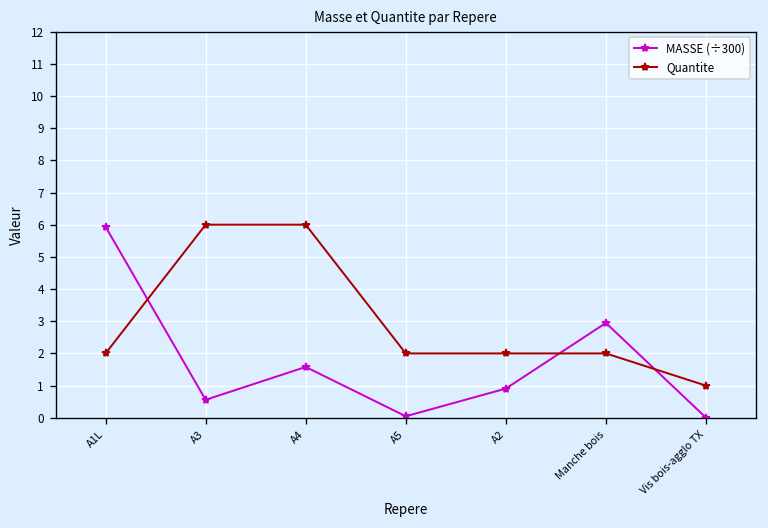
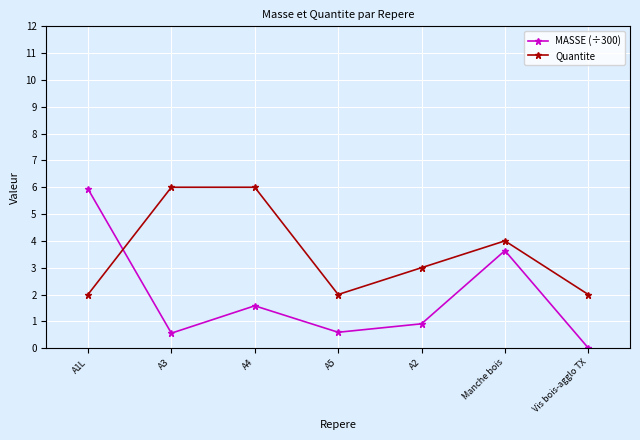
MASSE (÷300), A5: 0.0 -> 0.6
Quantite, A2: 2 -> 3
MASSE (÷300), Manche bois: 2.9 -> 3.6
Quantite, Manche bois: 2 -> 4
Quantite, Vis bois-agglo TX: 1 -> 2
